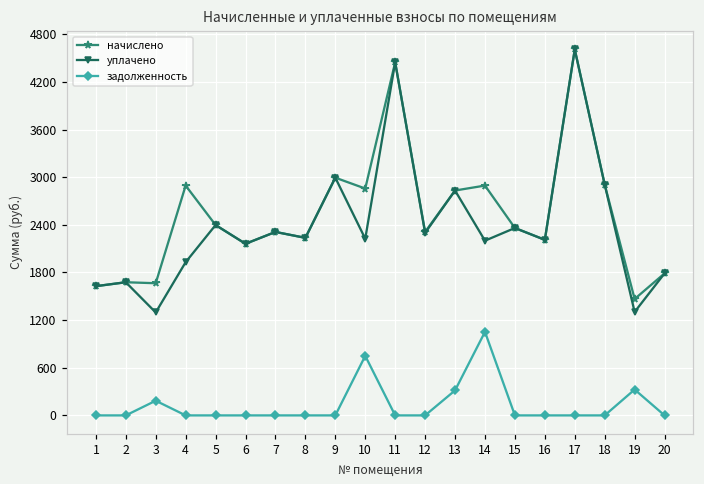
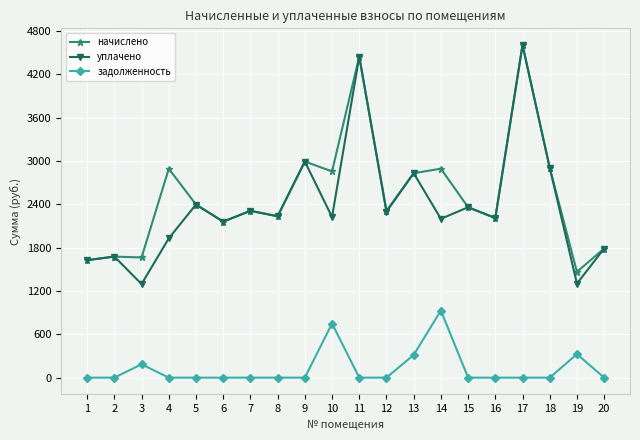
задолженность, 14: 1100 -> 900
